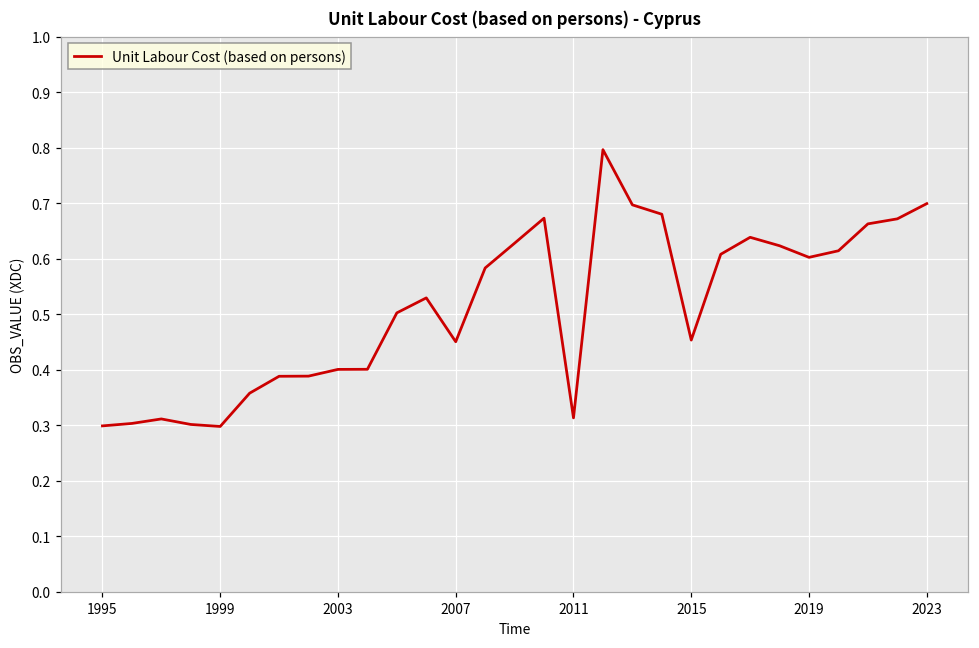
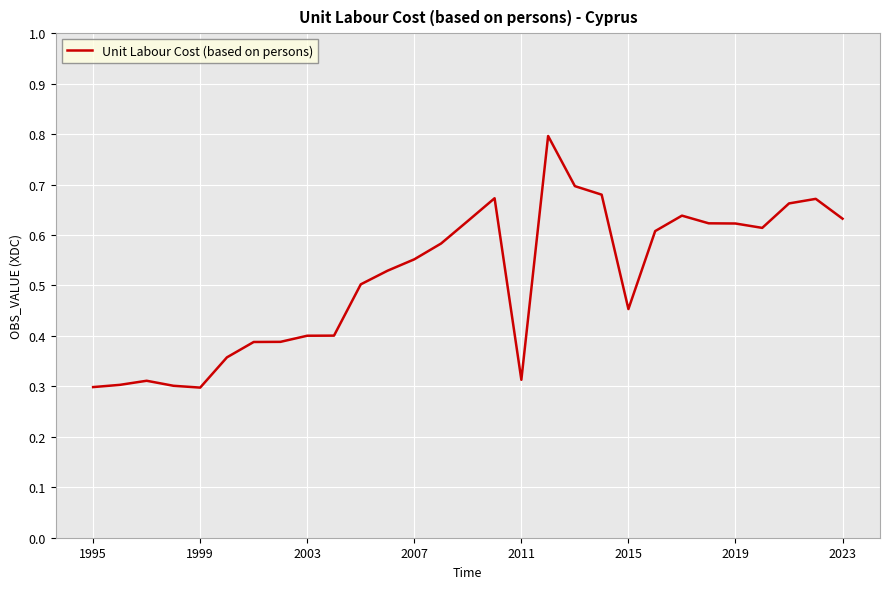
2007: 0.45 -> 0.55
2019: 0.60 -> 0.62
2023: 0.70 -> 0.63
